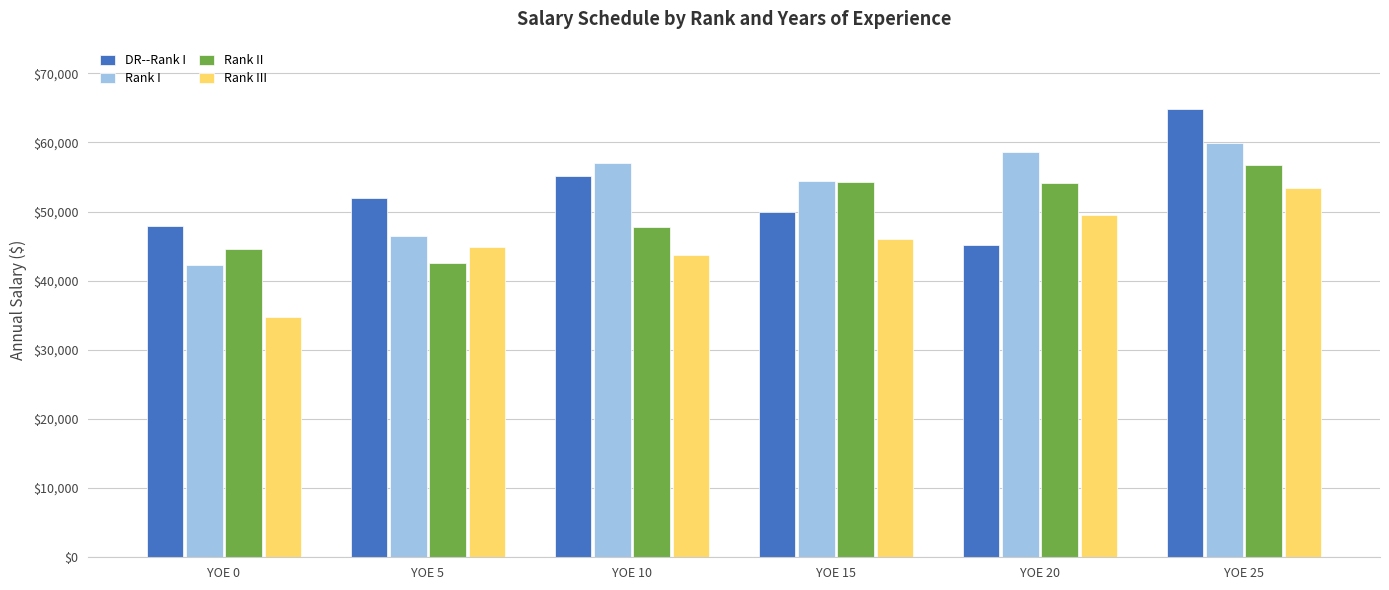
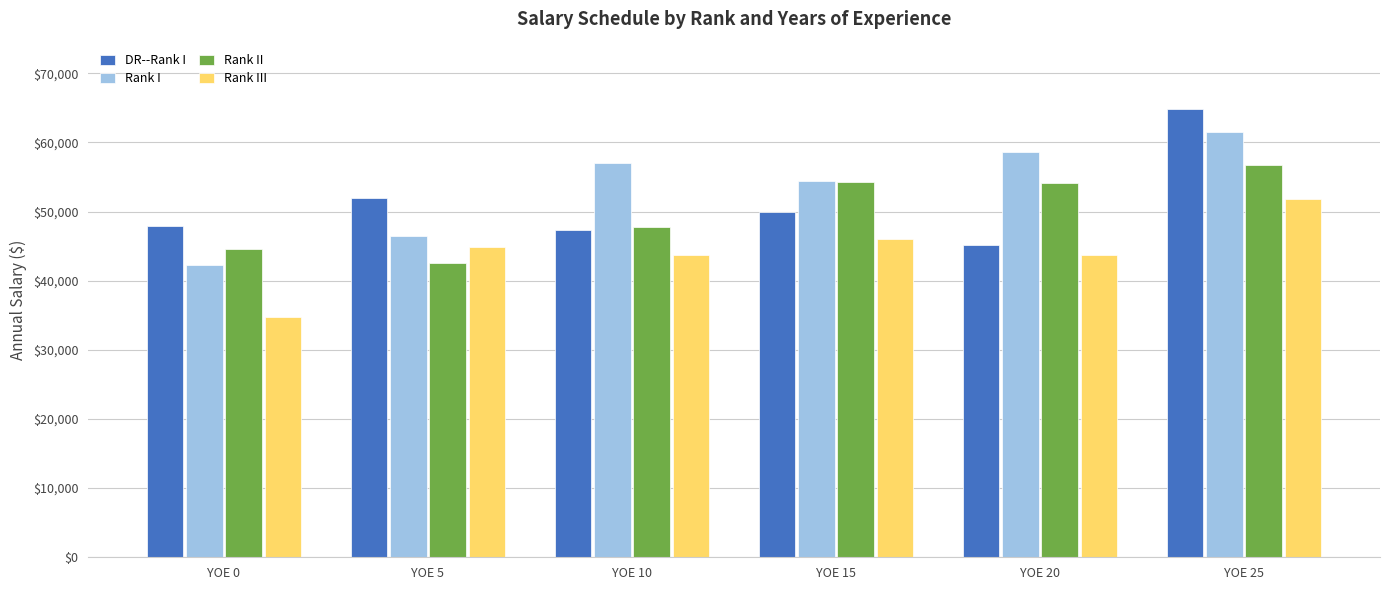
DR--Rank I, YOE 10: $55,000 -> $47,000
Rank III, YOE 20: $49,000 -> $44,000
Rank I, YOE 25: $60,000 -> $61,000
Rank III, YOE 25: $53,000 -> $52,000
